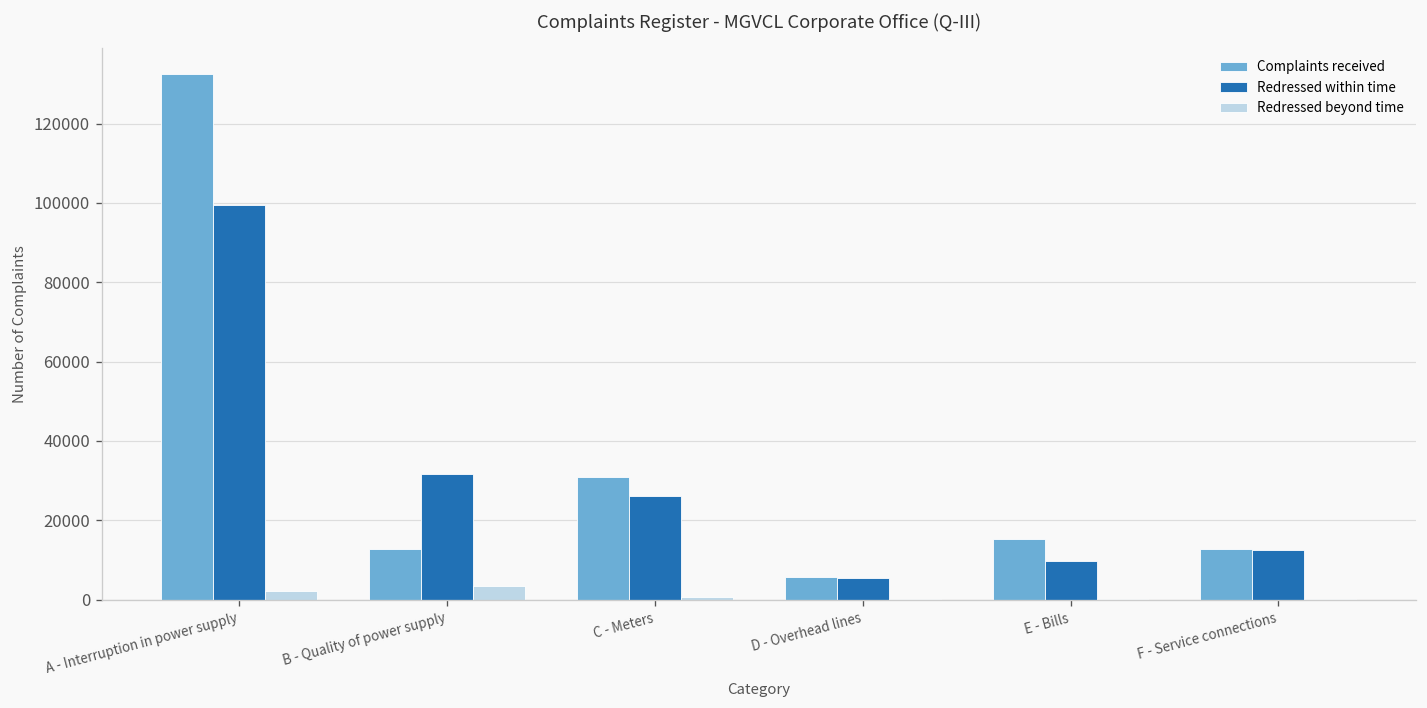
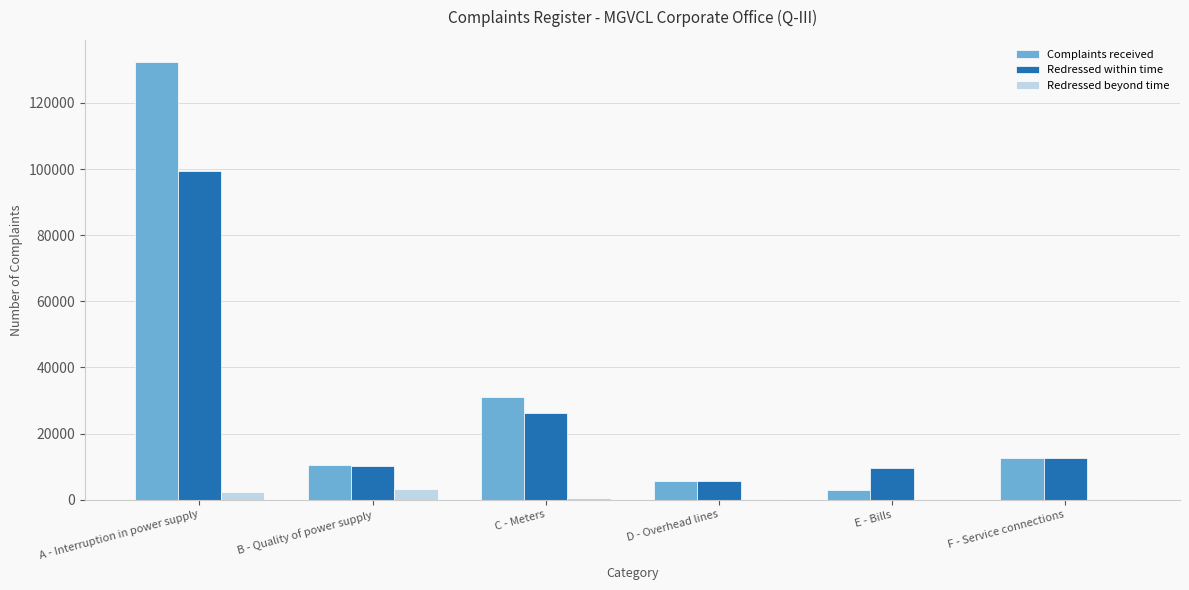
Complaints received, B - Quality of power supply: 13000 -> 10000
Redressed within time, B - Quality of power supply: 32000 -> 10000
Complaints received, E - Bills: 15000 -> 3000
